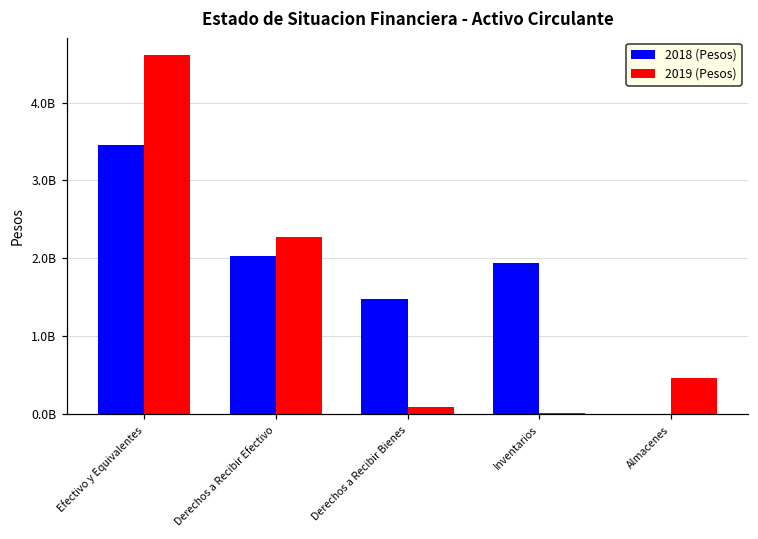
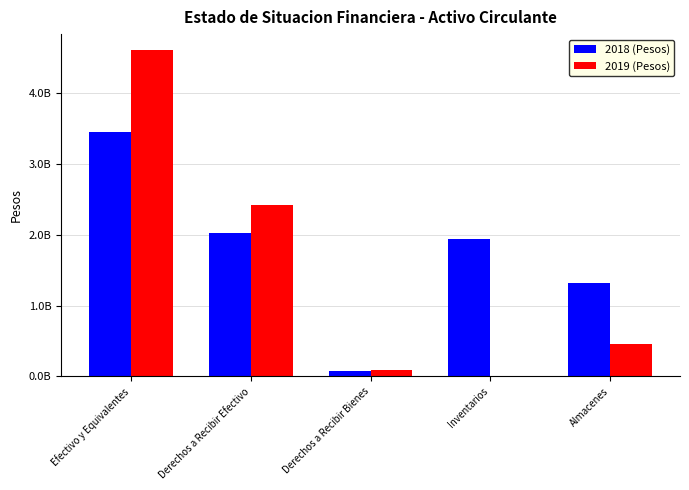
2019 (Pesos), Derechos a Recibir Efectivo: 2300000000 -> 2400000000
2018 (Pesos), Derechos a Recibir Bienes: 1500000000 -> 100000000
2018 (Pesos), Almacenes: 0 -> 1300000000
